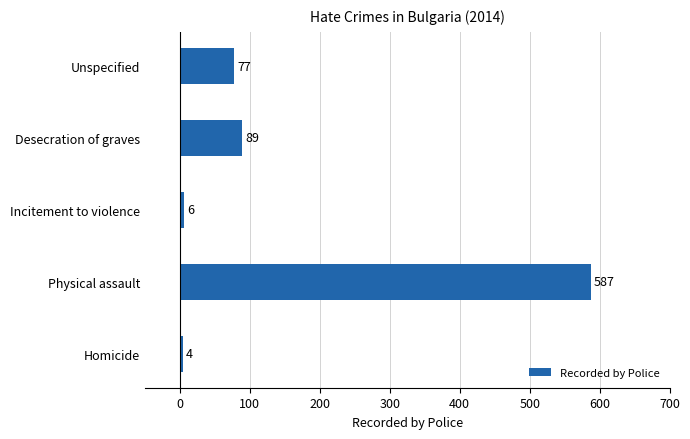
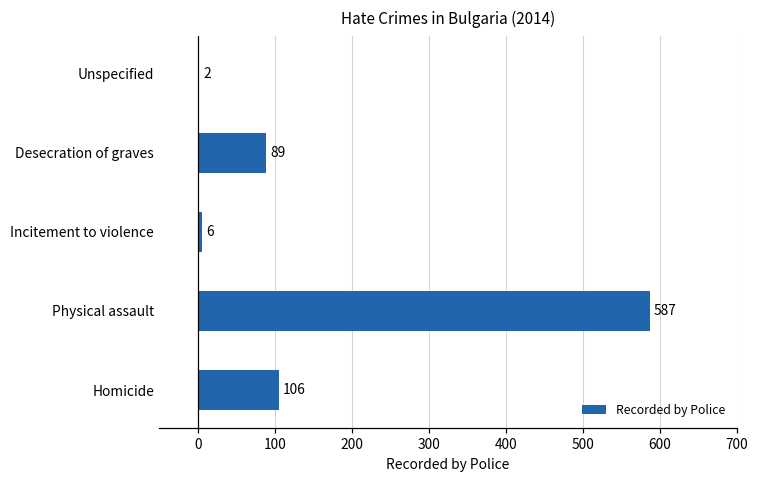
Unspecified: 77 -> 2
Homicide: 4 -> 106
